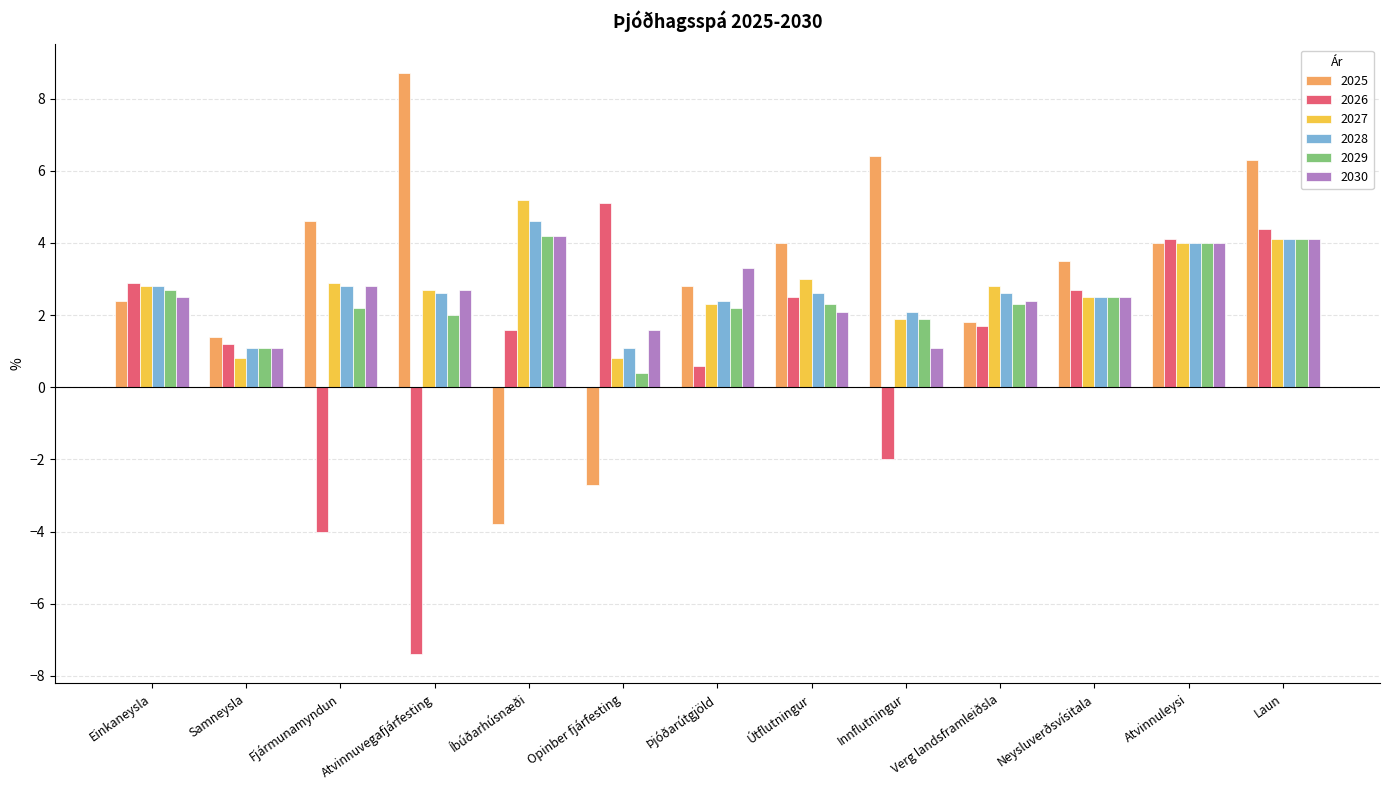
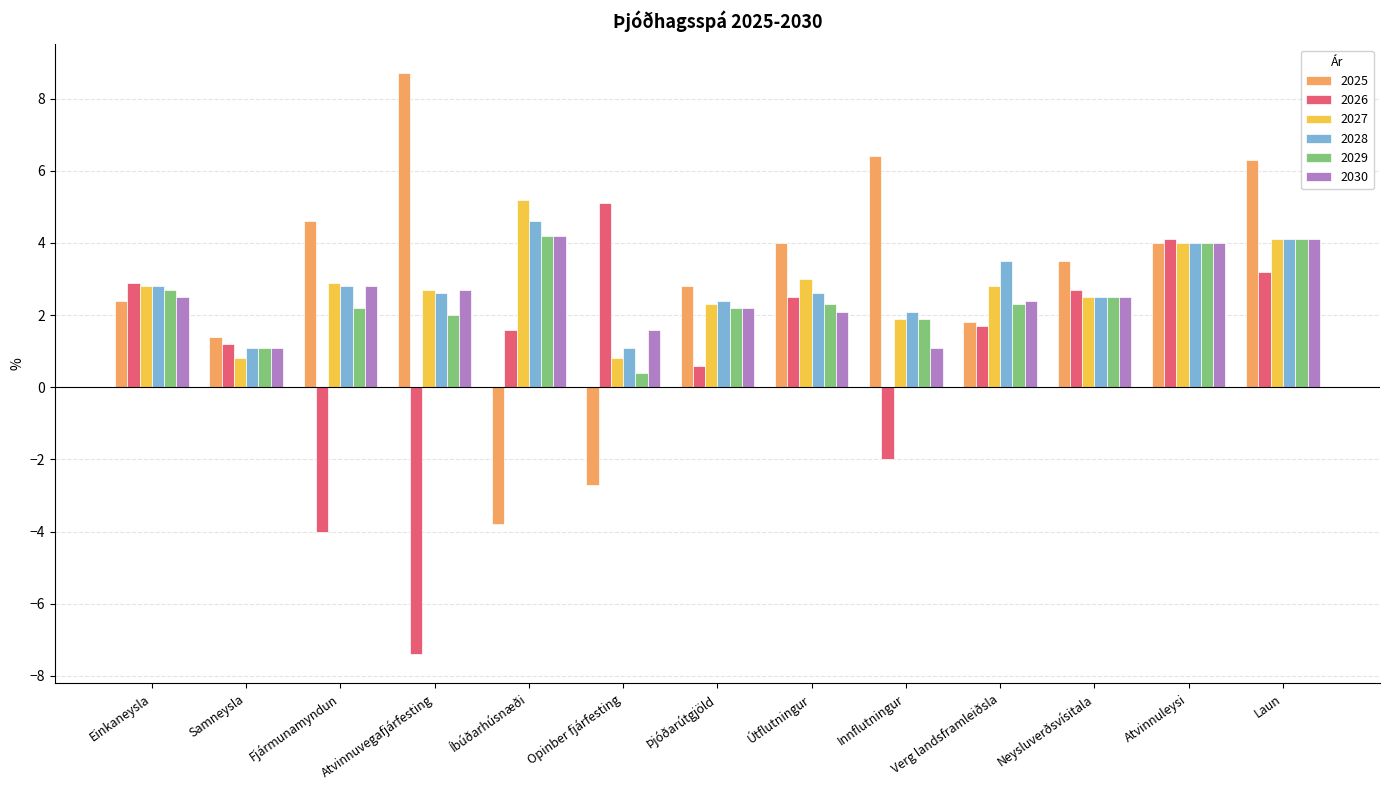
2030, Þjóðarútgjöld: 3.3 -> 2.2
2028, Verg landsframleiðsla: 2.6 -> 3.5
2026, Laun: 4.4 -> 3.2
